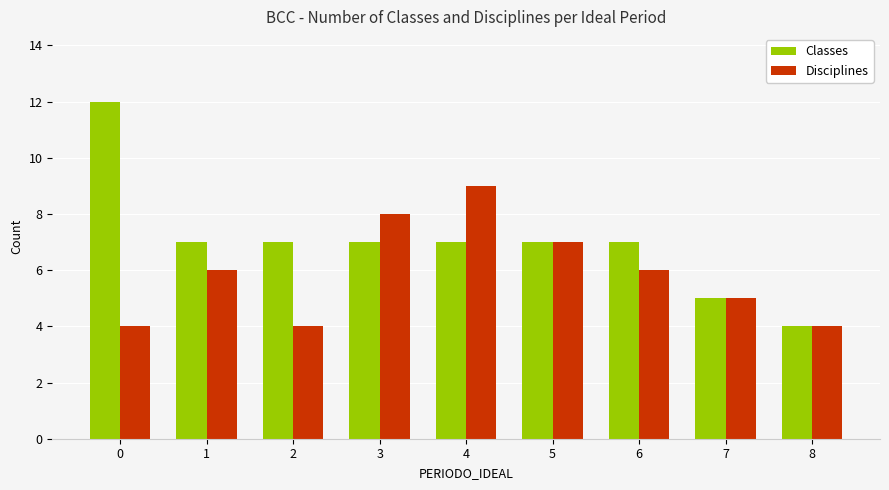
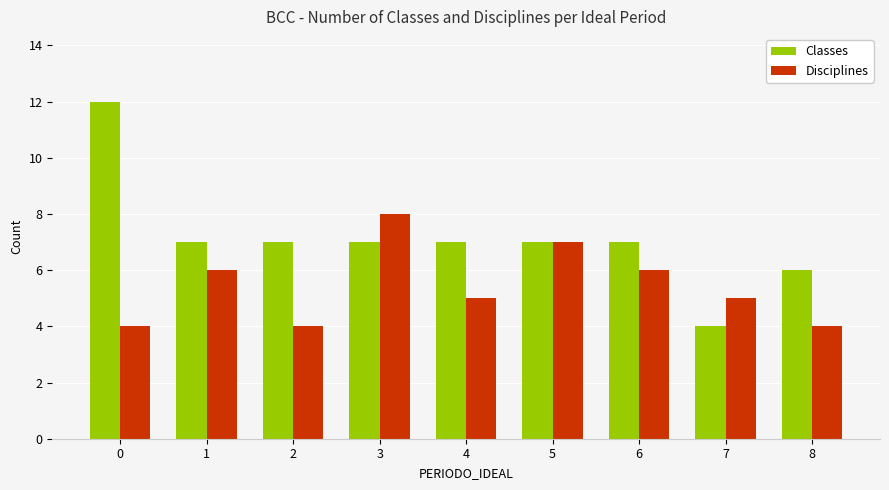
Disciplines, 4: 9 -> 5
Classes, 7: 5 -> 4
Classes, 8: 4 -> 6
